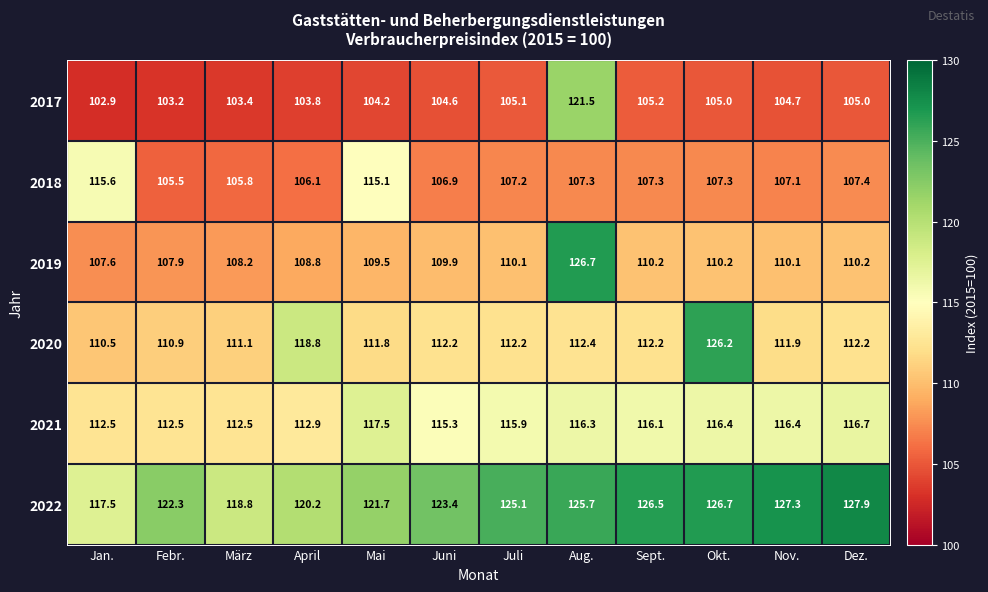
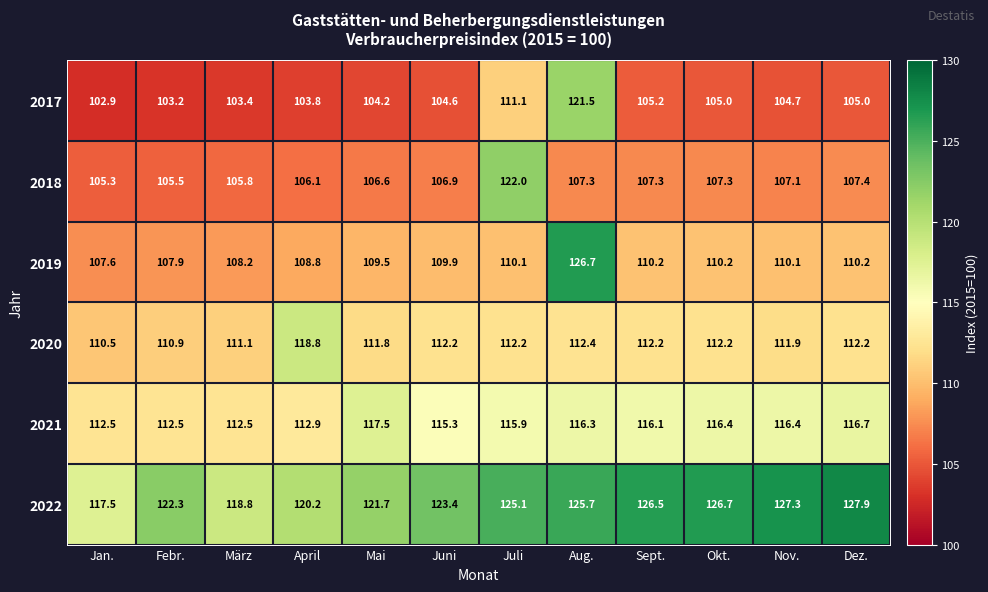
2017, Juli: 105.1 -> 111.1
2018, Jan.: 115.6 -> 105.3
2018, Mai: 115.1 -> 106.6
2018, Juli: 107.2 -> 122.0
2020, Okt.: 126.2 -> 112.2
